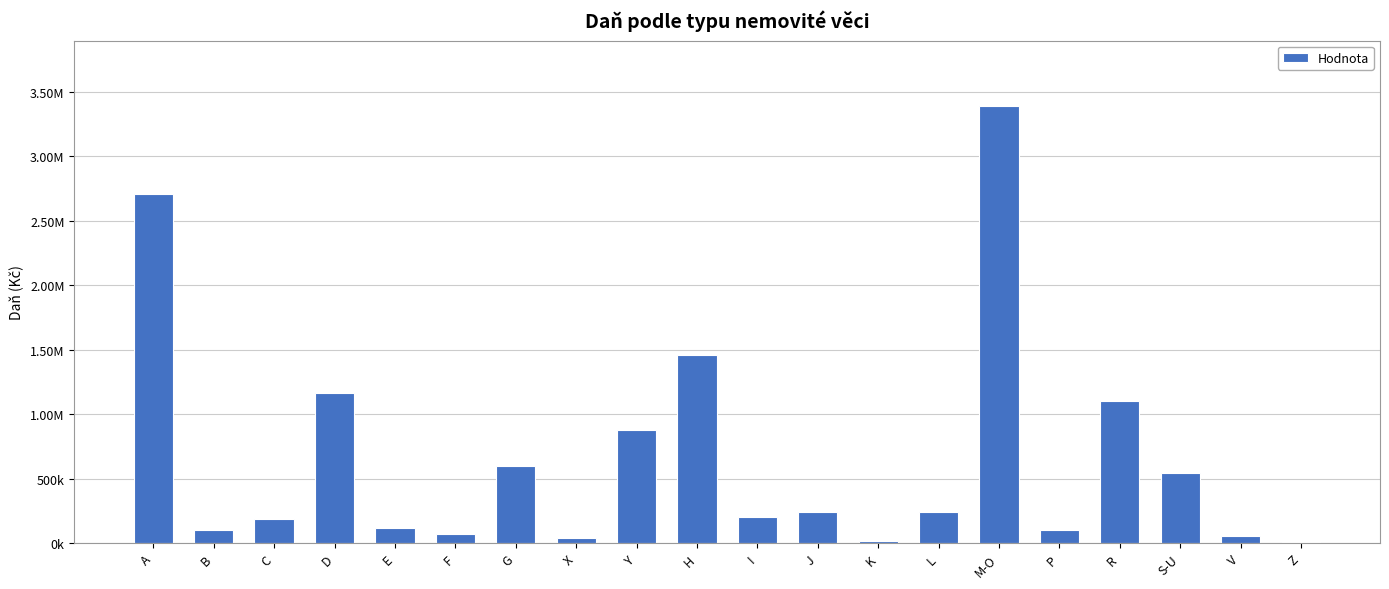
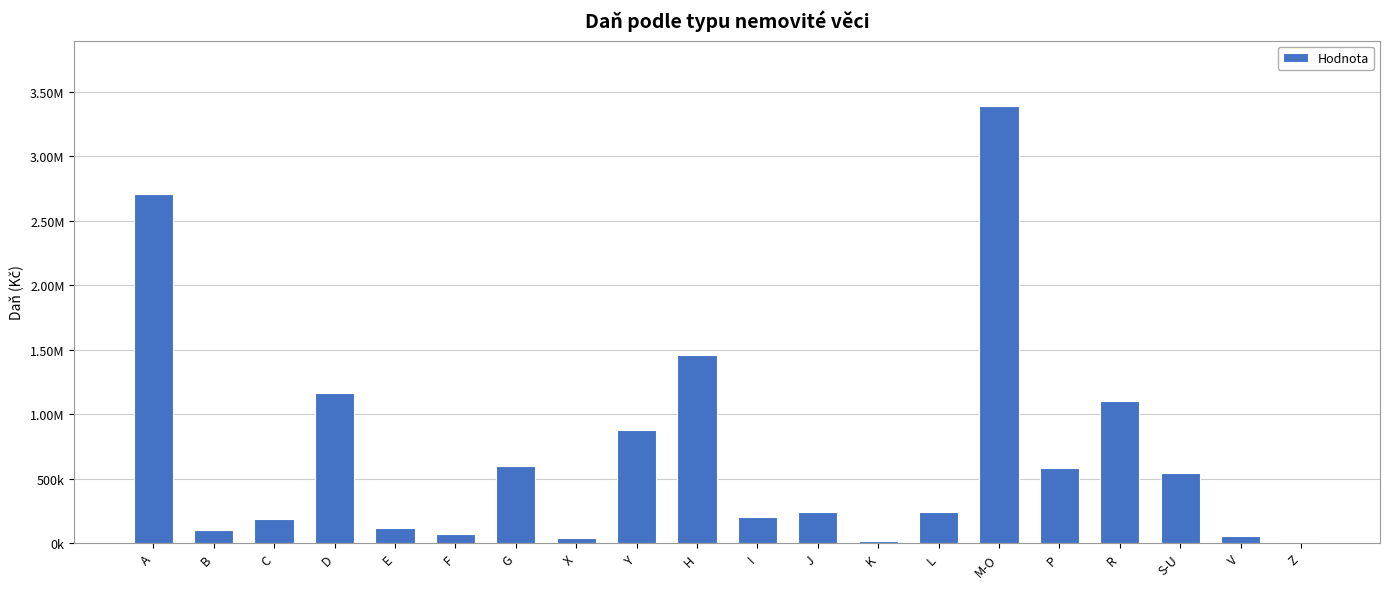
P: 110000 -> 580000
